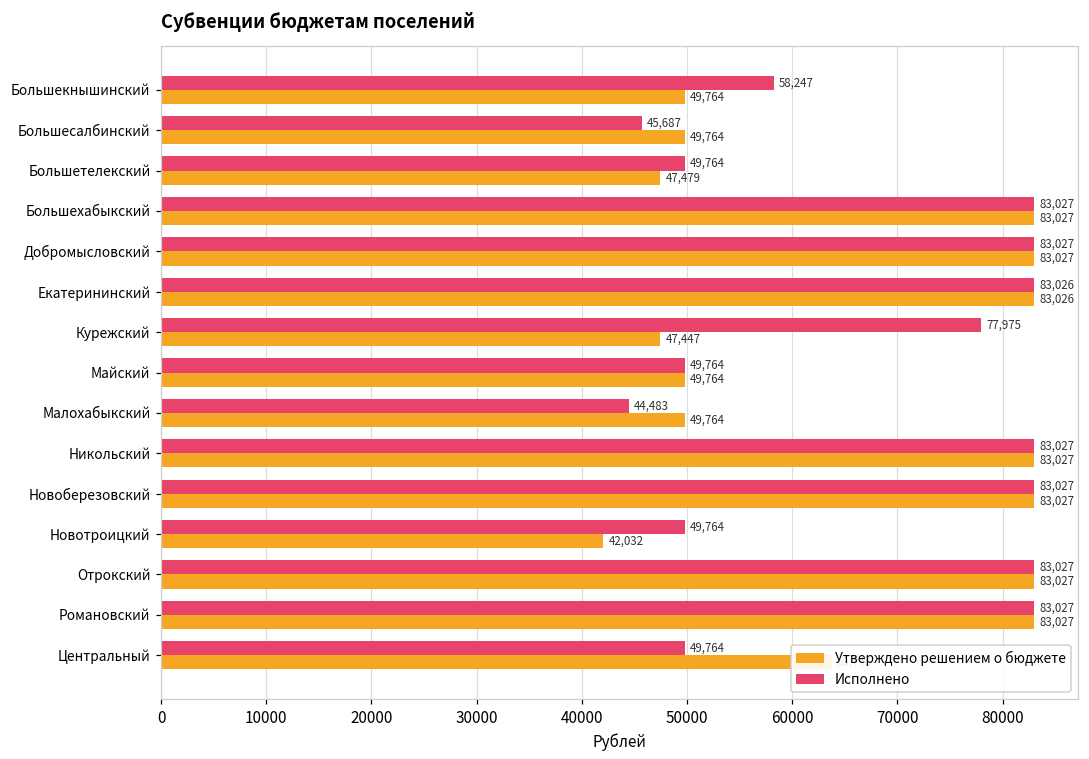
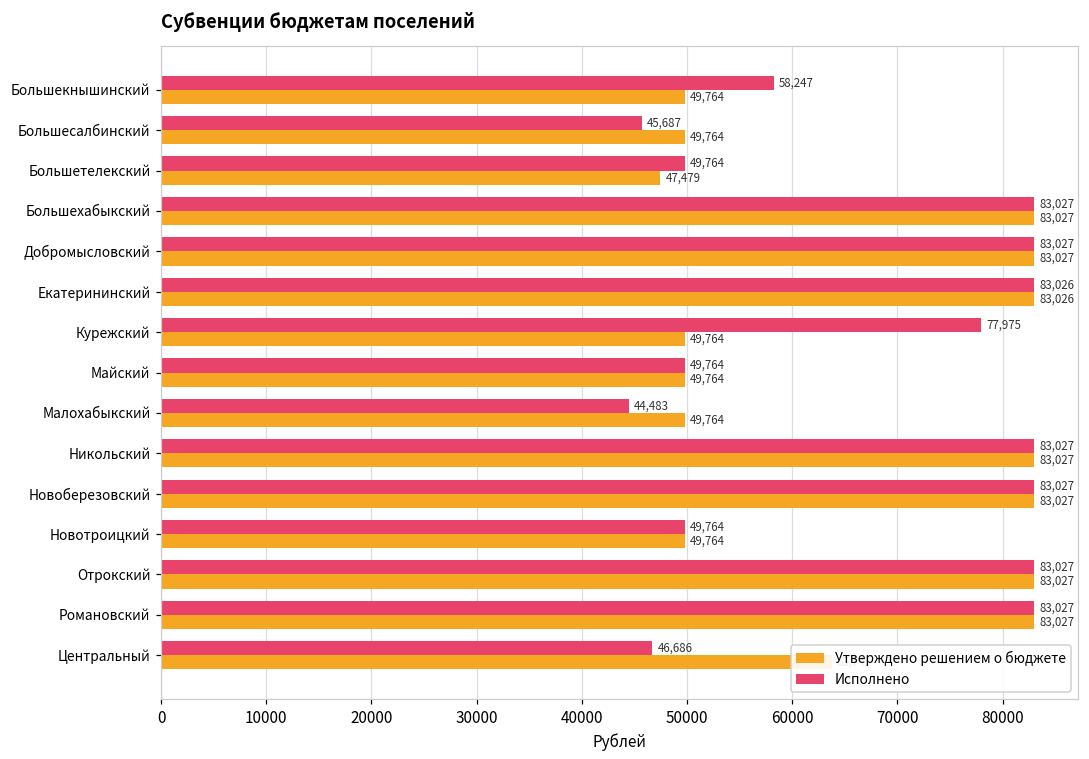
Утверждено решением о бюджете, Курежский: 47,447 -> 49,764
Утверждено решением о бюджете, Новотроицкий: 42,032 -> 49,764
Исполнено, Центральный: 49,764 -> 46,686
